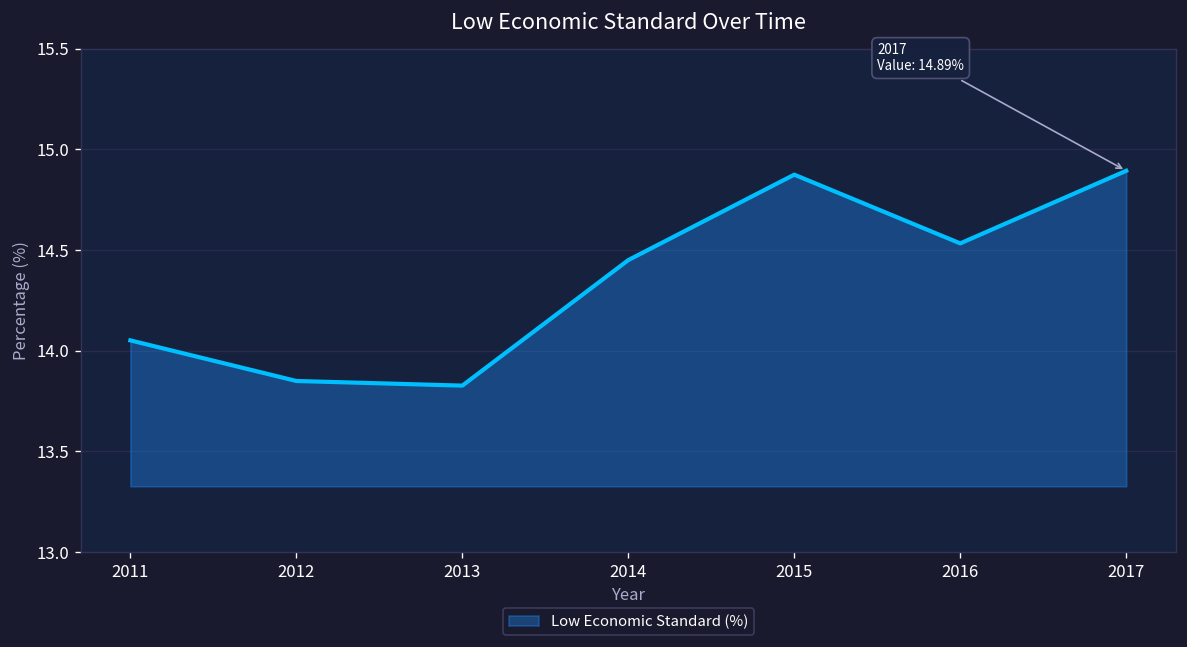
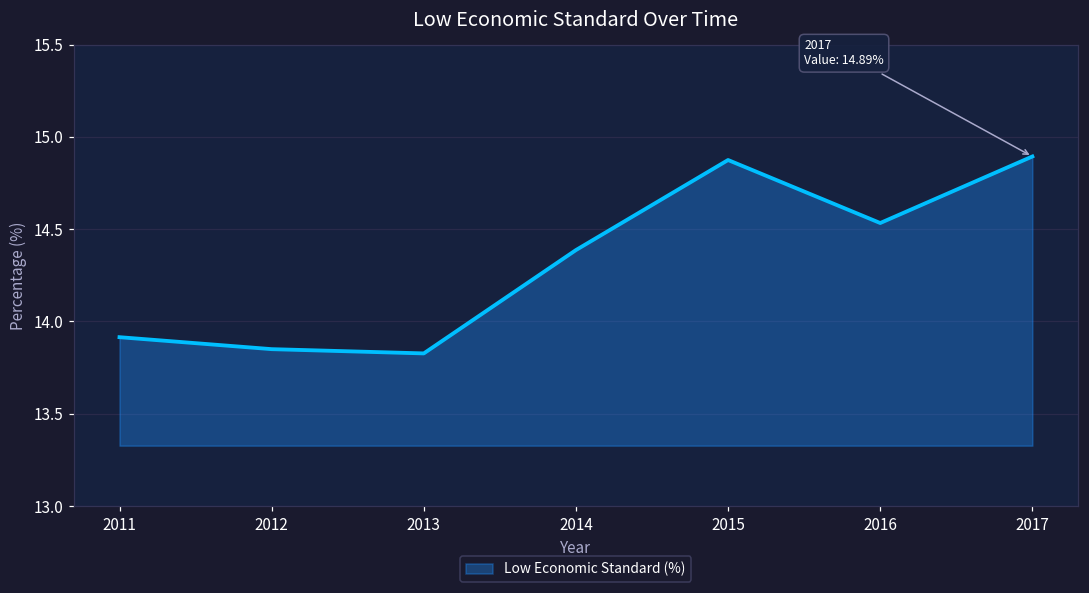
2011: 14.05 -> 13.91
2014: 14.45 -> 14.39
